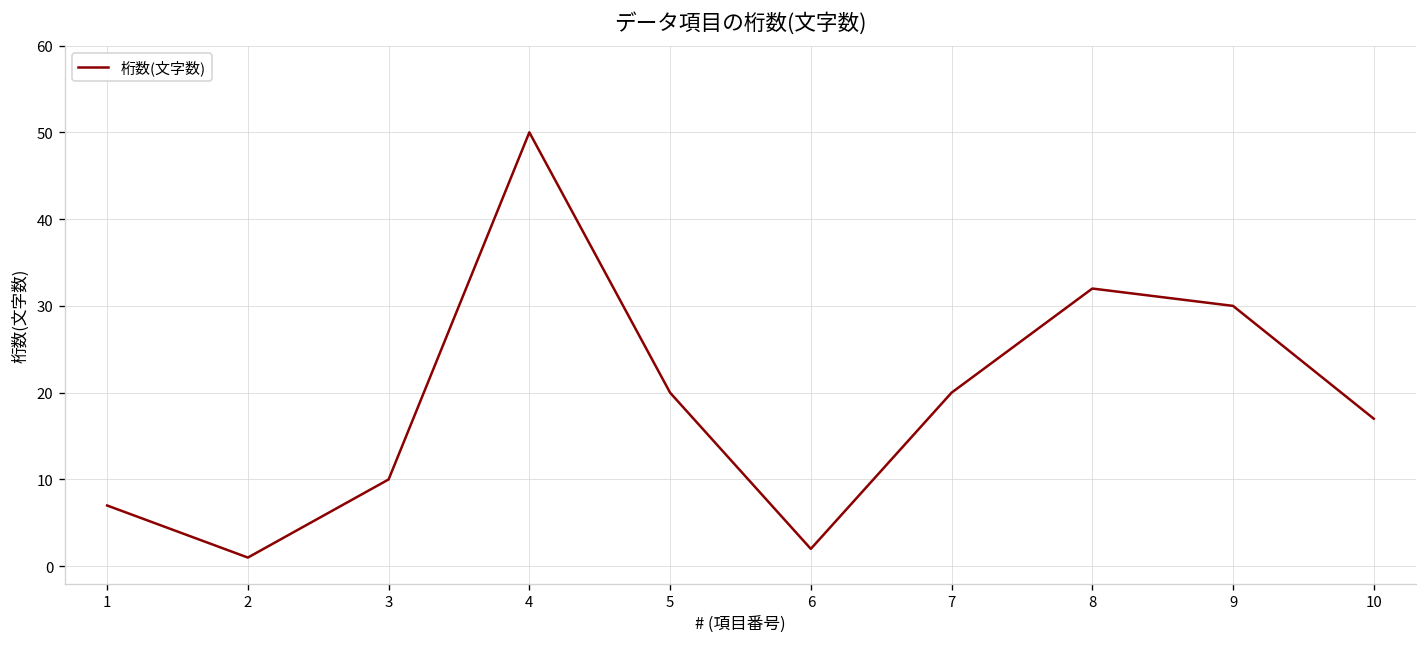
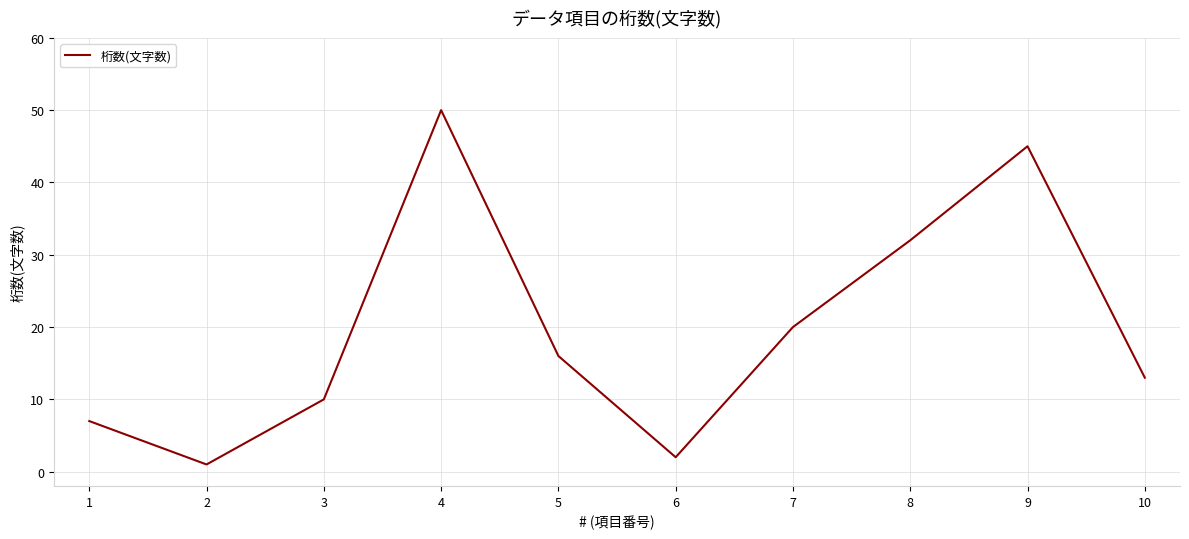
5: 20 -> 16
9: 30 -> 45
10: 17 -> 13
